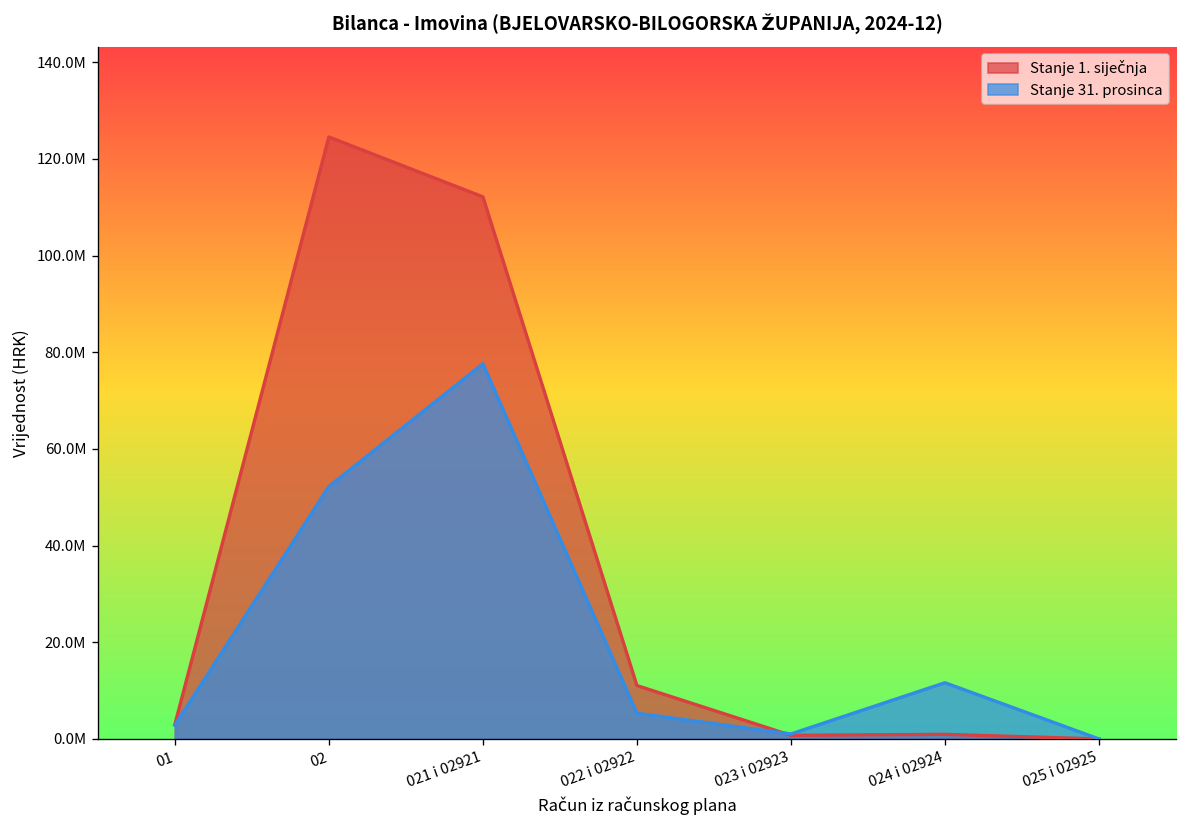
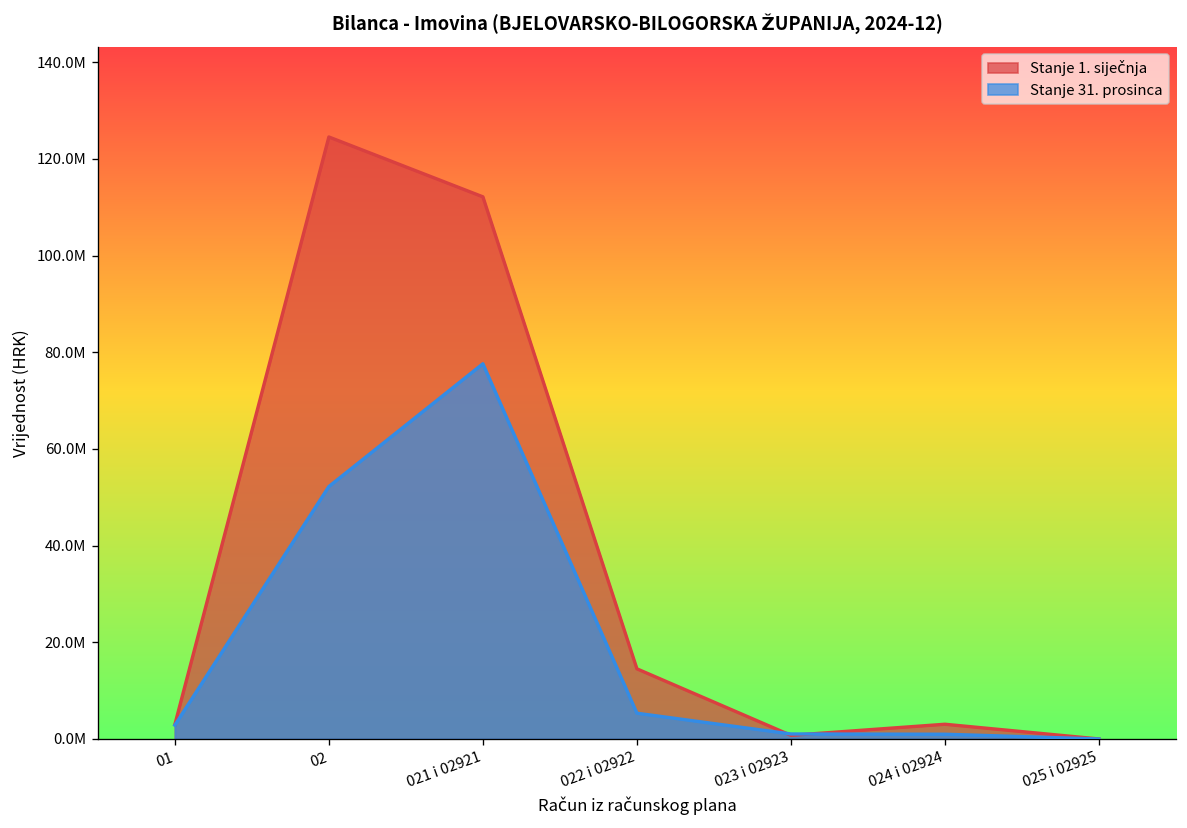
Stanje 1. siječnja, 022 i 02922: 11000000 -> 15000000
Stanje 1. siječnja, 024 i 02924: 1000000 -> 3000000
Stanje 31. prosinca, 024 i 02924: 12000000 -> 1000000
